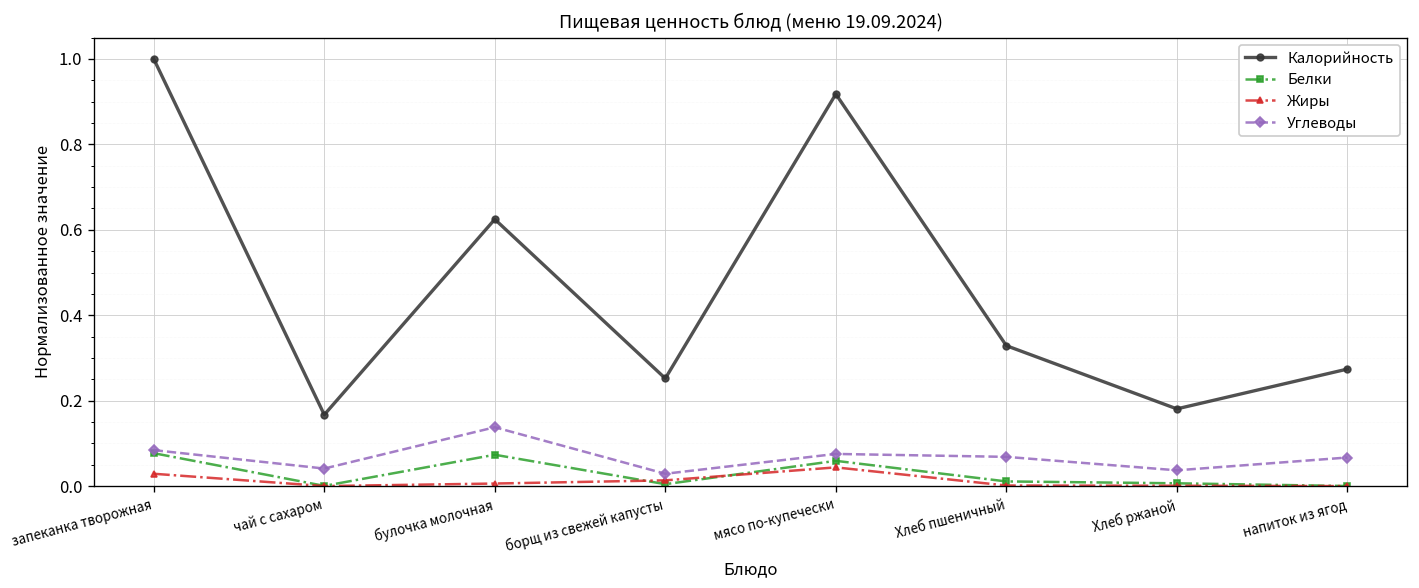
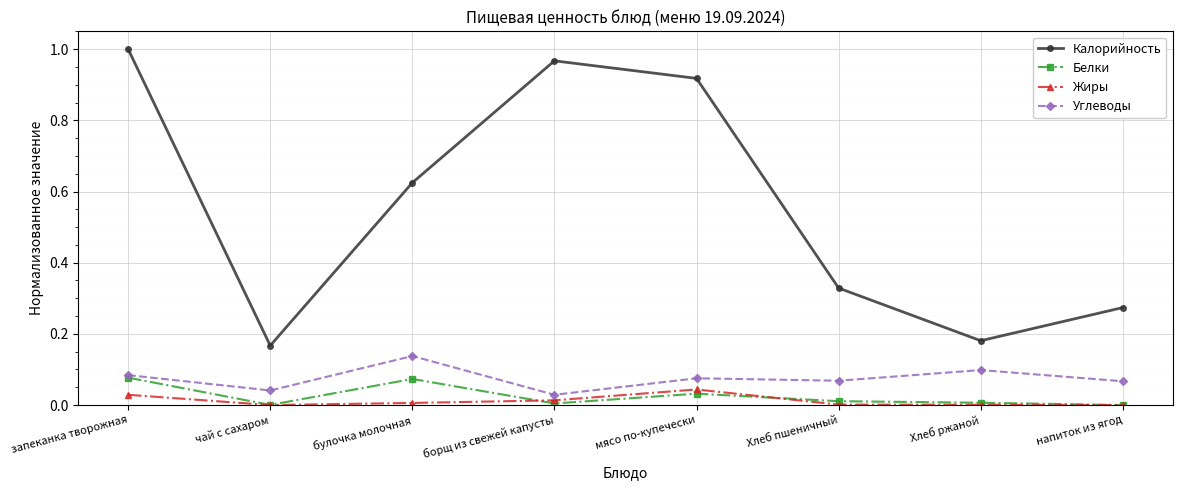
Калорийность, борщ из свежей капусты: 0.25 -> 0.97
Белки, мясо по-купечески: 0.06 -> 0.03
Углеводы, Хлеб ржаной: 0.04 -> 0.10
